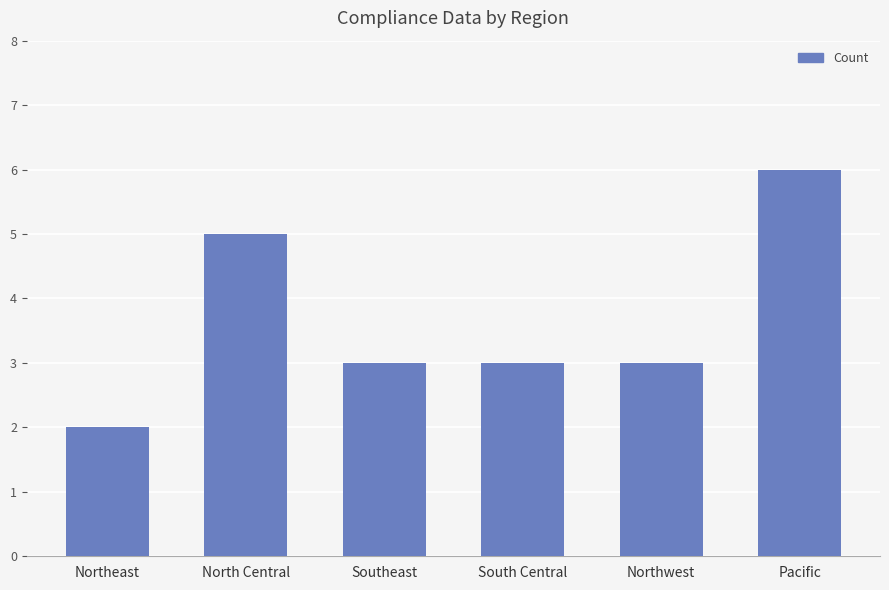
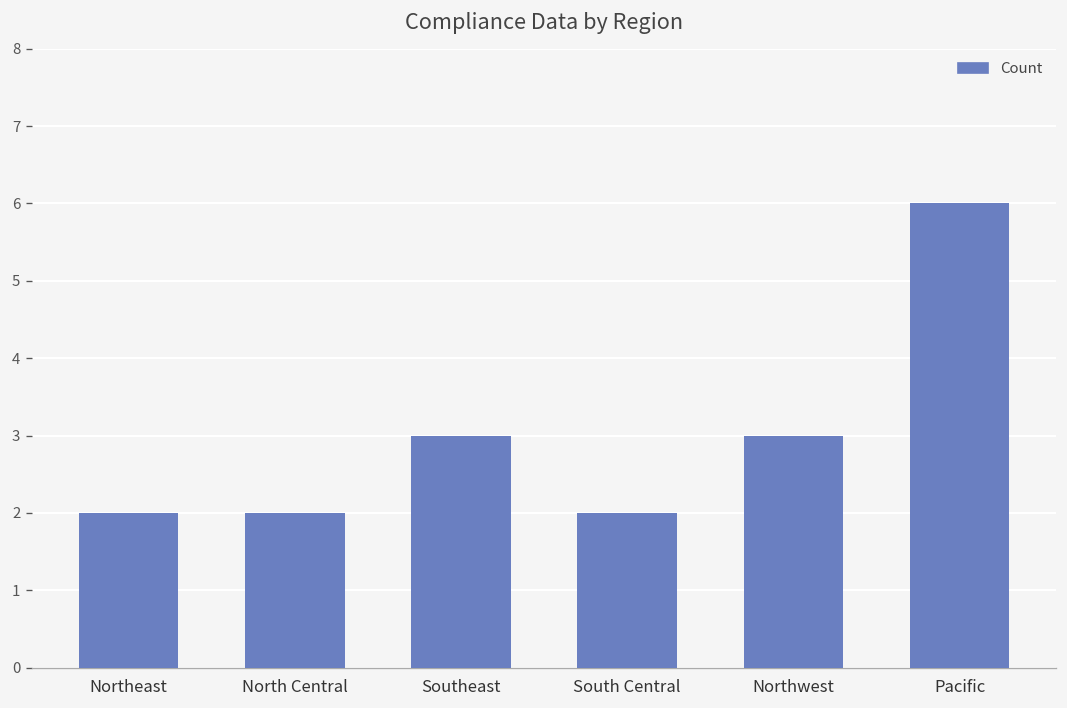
North Central: 5 -> 2
South Central: 3 -> 2
